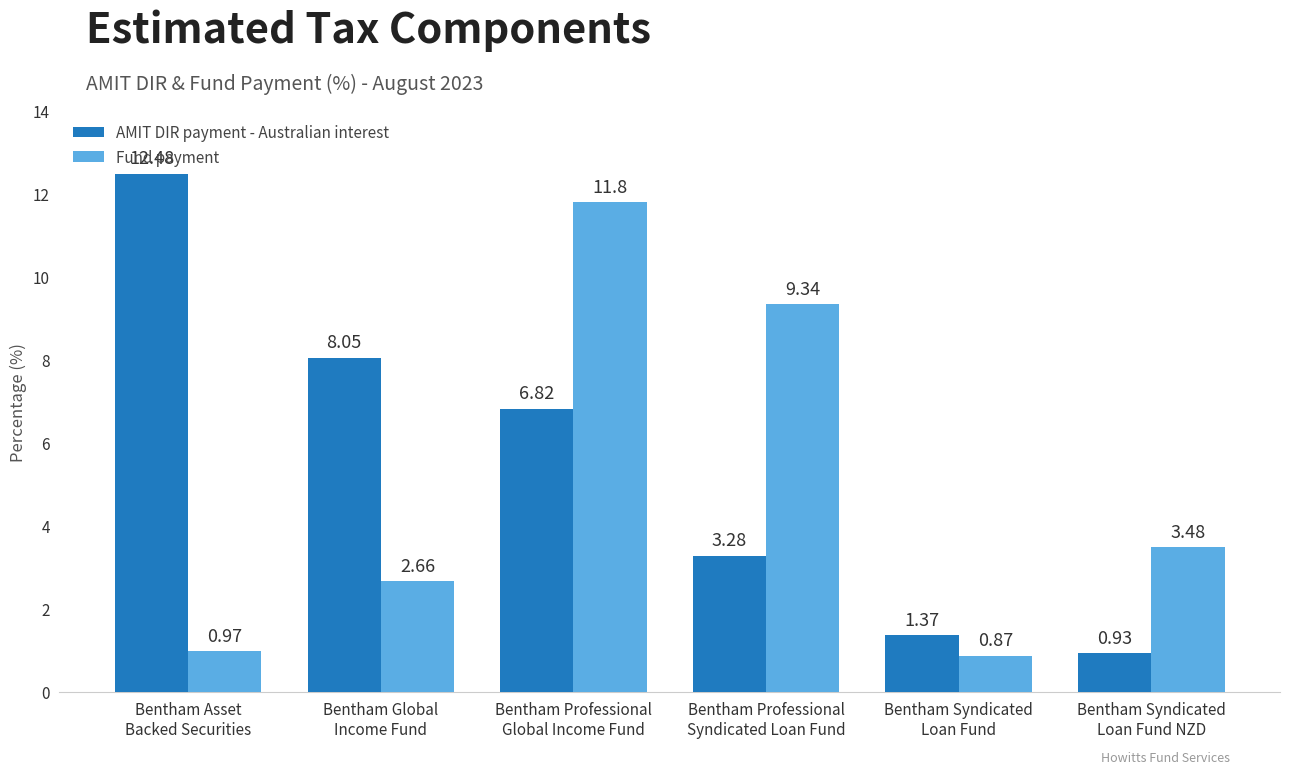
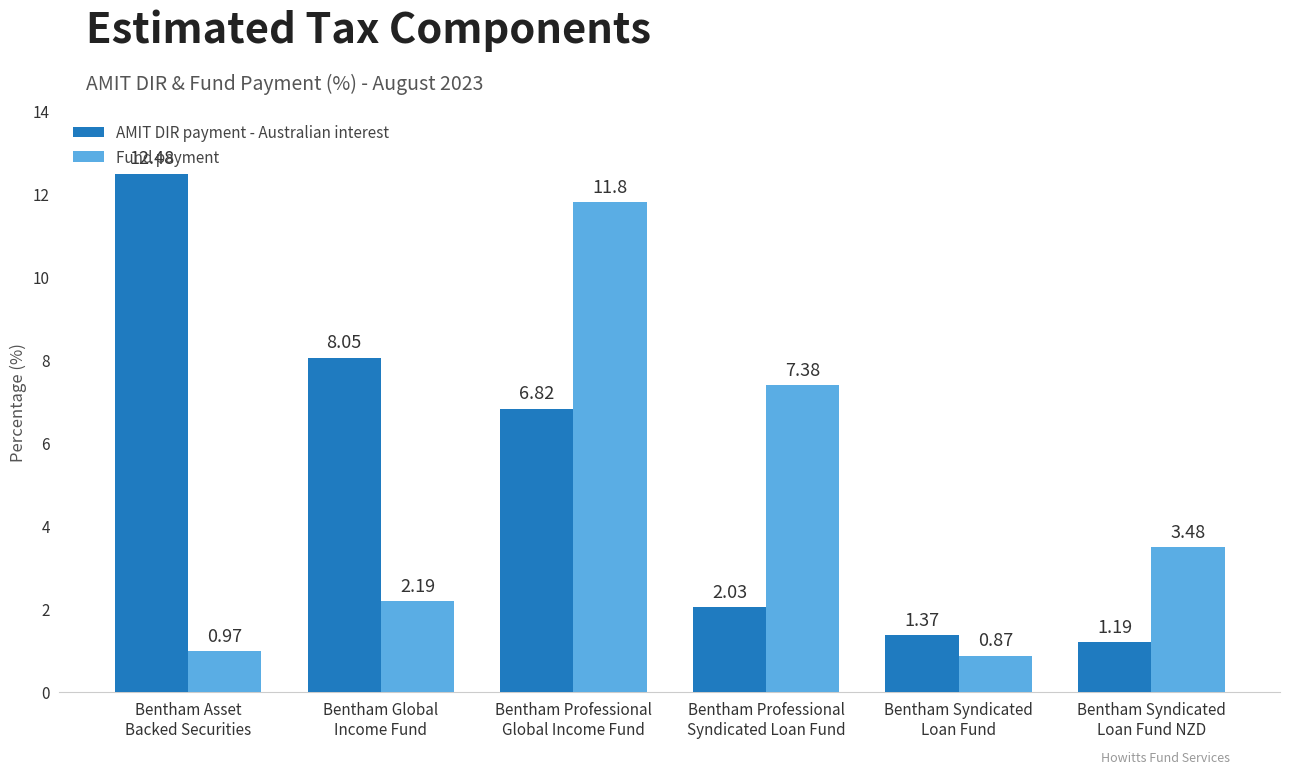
Fund payment, Bentham Global Income Fund: 2.66 -> 2.19
AMIT DIR payment - Australian interest, Bentham Professional Syndicated Loan Fund: 3.28 -> 2.03
Fund payment, Bentham Professional Syndicated Loan Fund: 9.34 -> 7.38
AMIT DIR payment - Australian interest, Bentham Syndicated Loan Fund NZD: 0.93 -> 1.19
